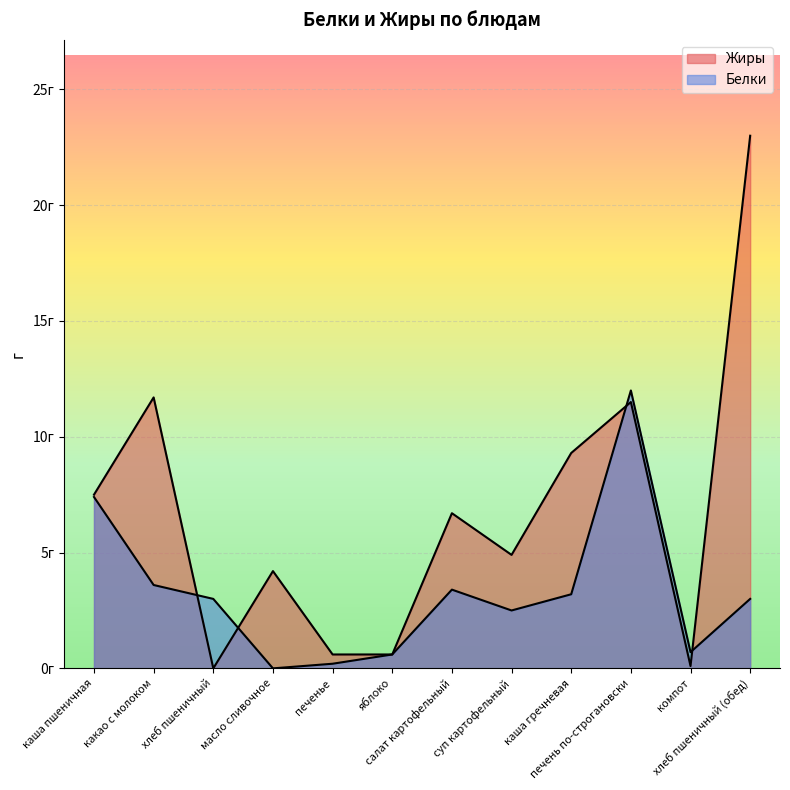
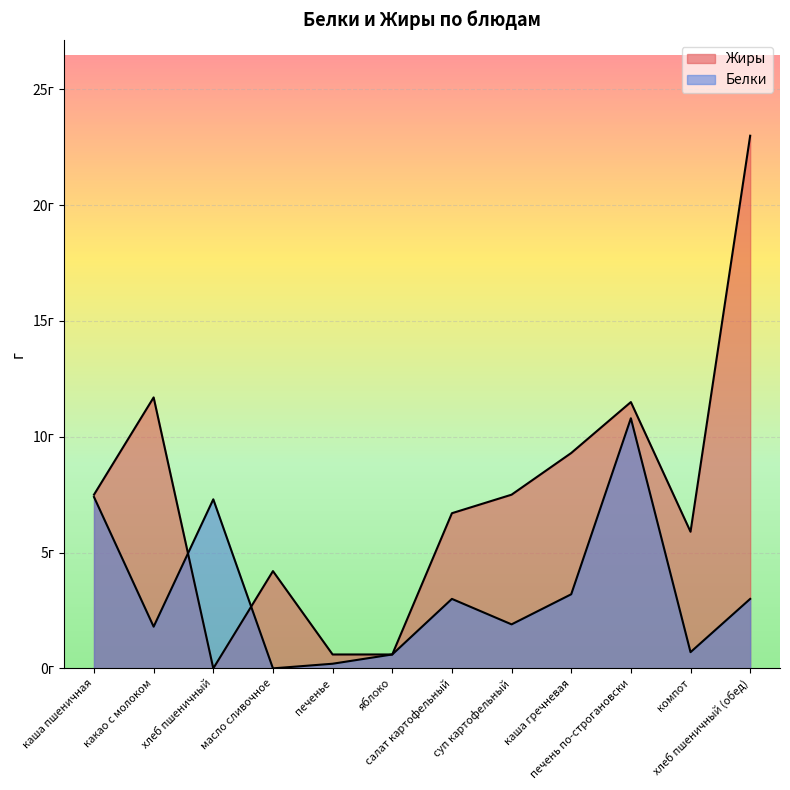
Белки, какао с молоком: 3.6г -> 1.8г
Белки, хлеб пшеничный: 3.0г -> 7.3г
Белки, салат картофельный: 3.4г -> 3.0г
Жиры, суп картофельный: 4.9г -> 7.5г
Белки, суп картофельный: 2.5г -> 1.9г
Белки, печень по-строгановски: 12.0г -> 10.8г
Жиры, компот: 0.1г -> 5.9г
